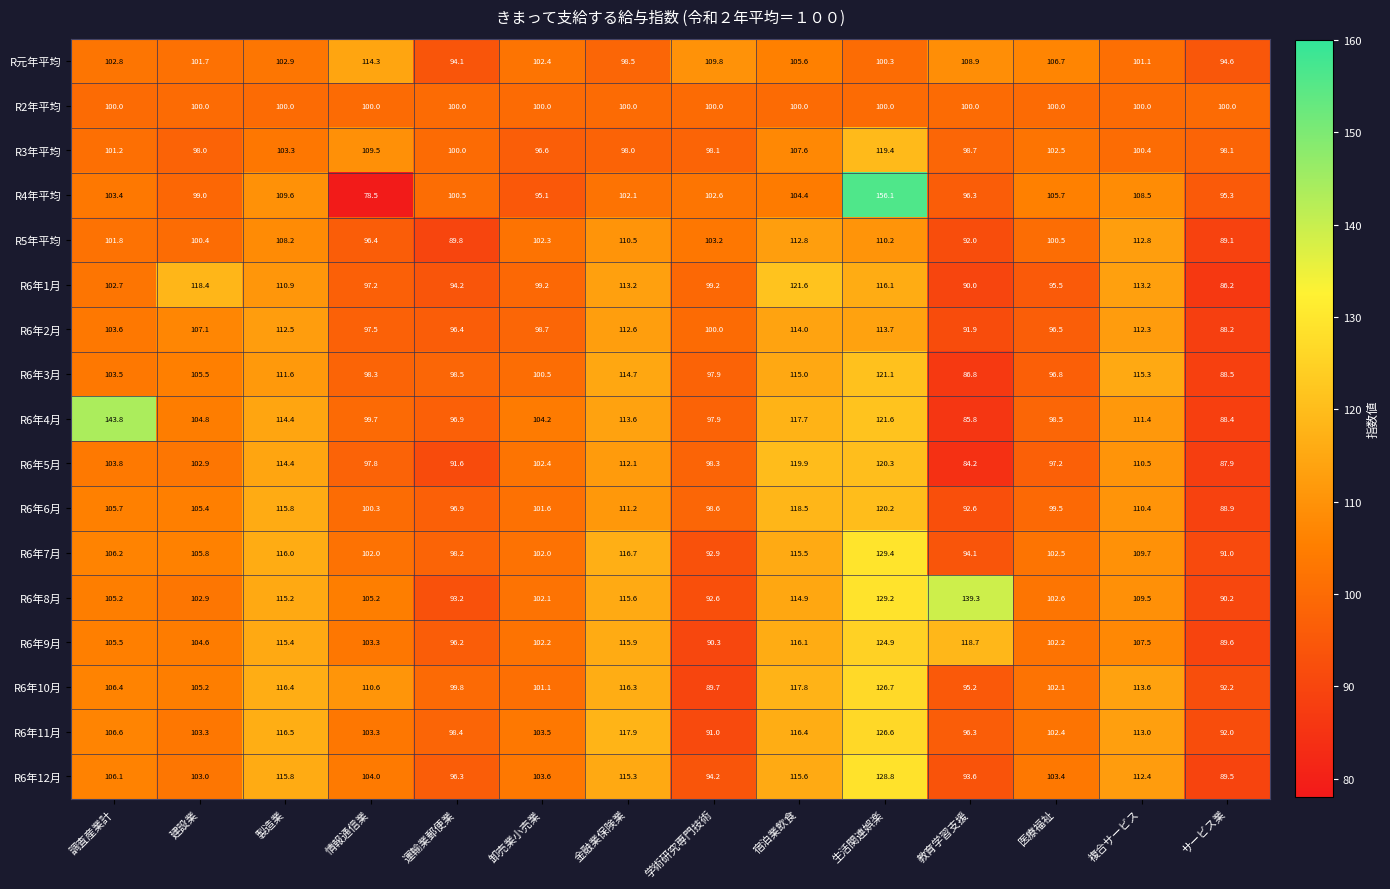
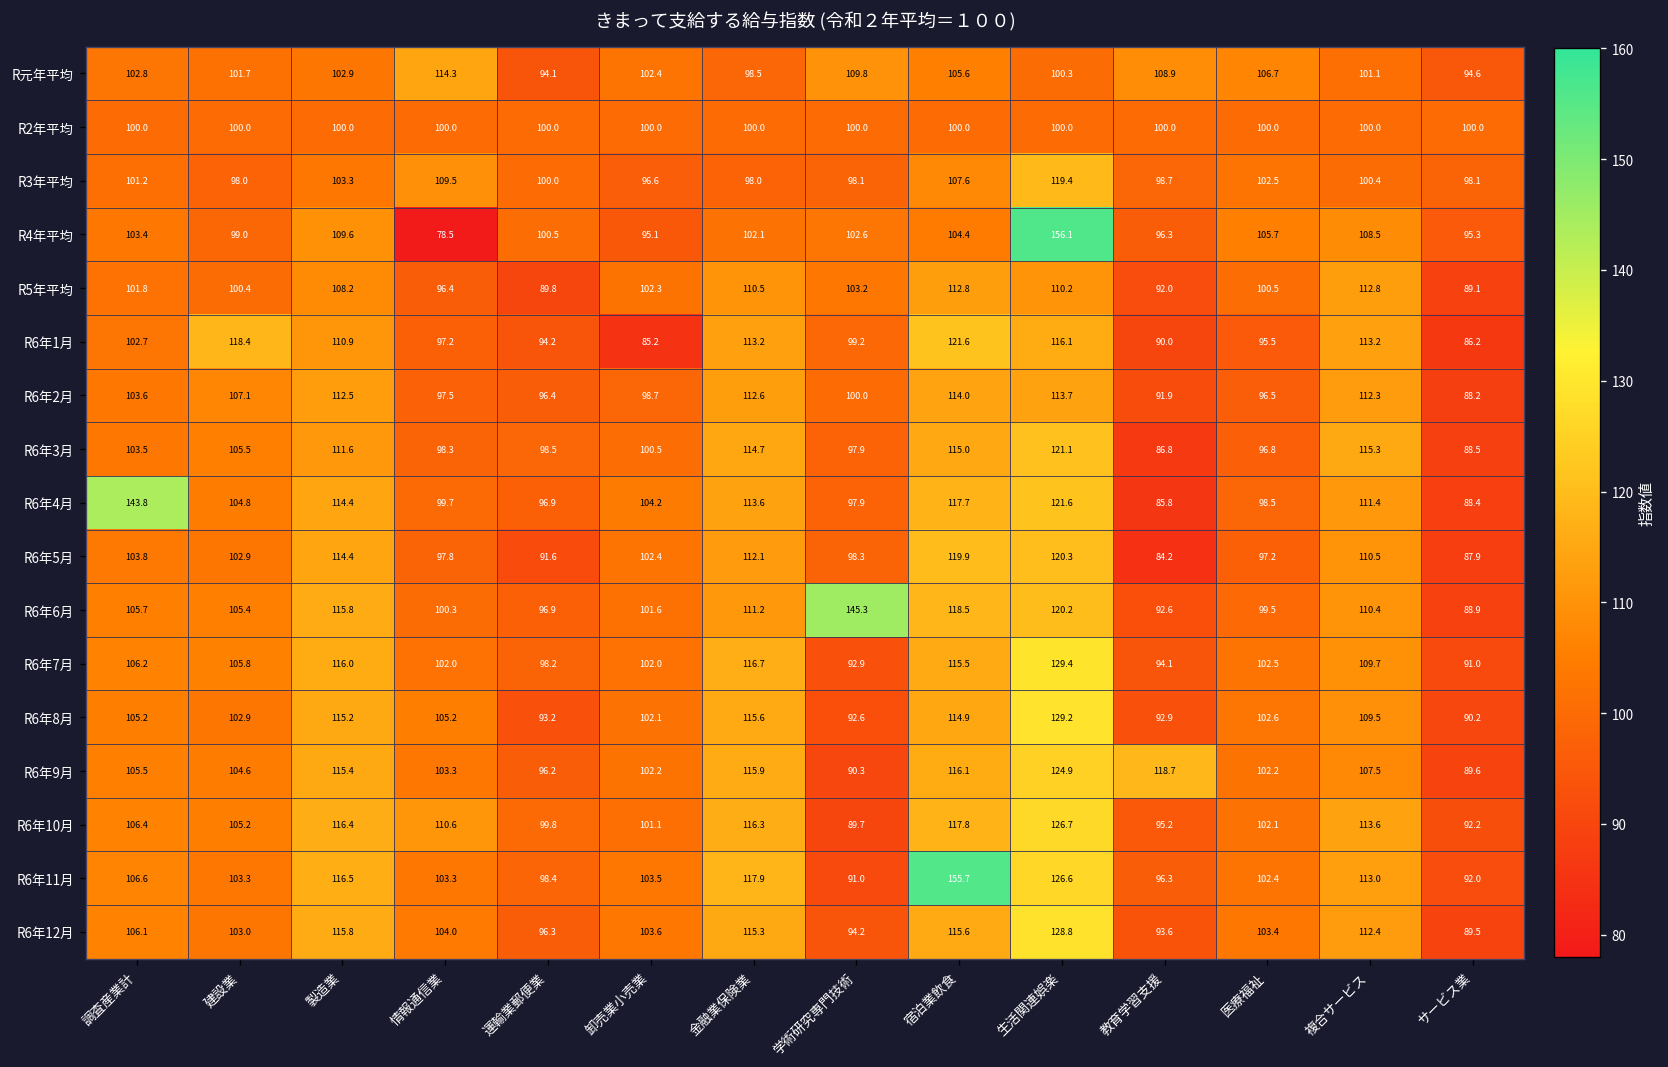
R6年1月, 卸売業小売業: 99.2 -> 85.2
R6年6月, 学術研究専門技術: 98.6 -> 145.3
R6年8月, 教育学習支援: 139.3 -> 92.9
R6年11月, 宿泊業飲食: 116.4 -> 155.7
